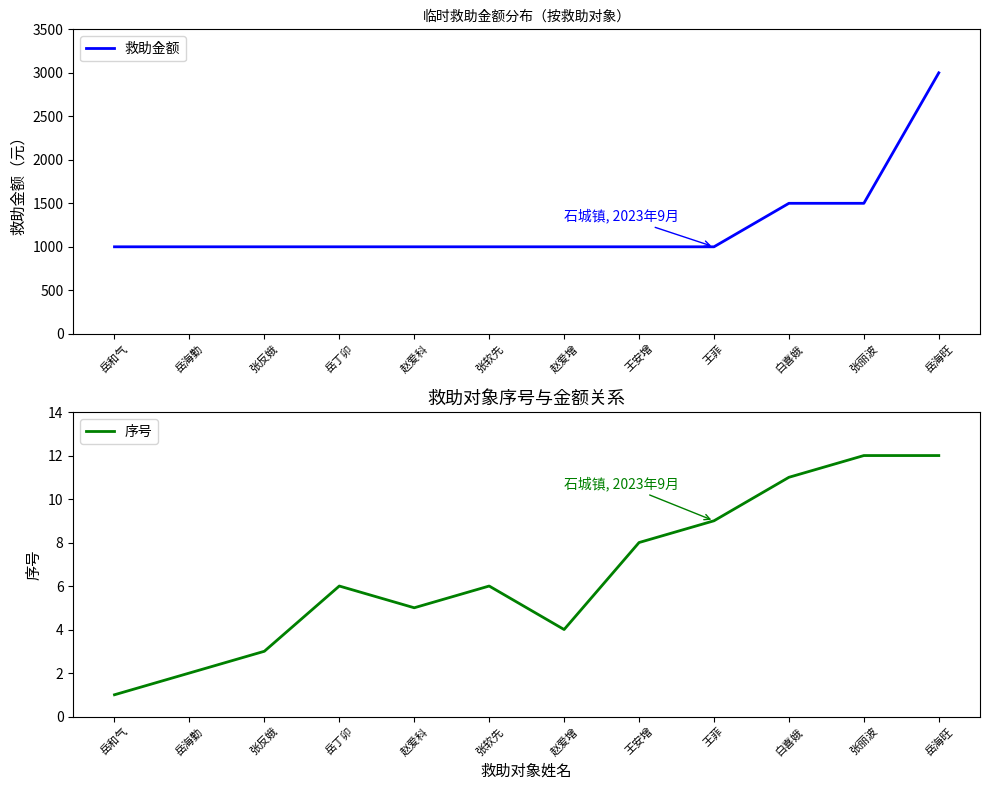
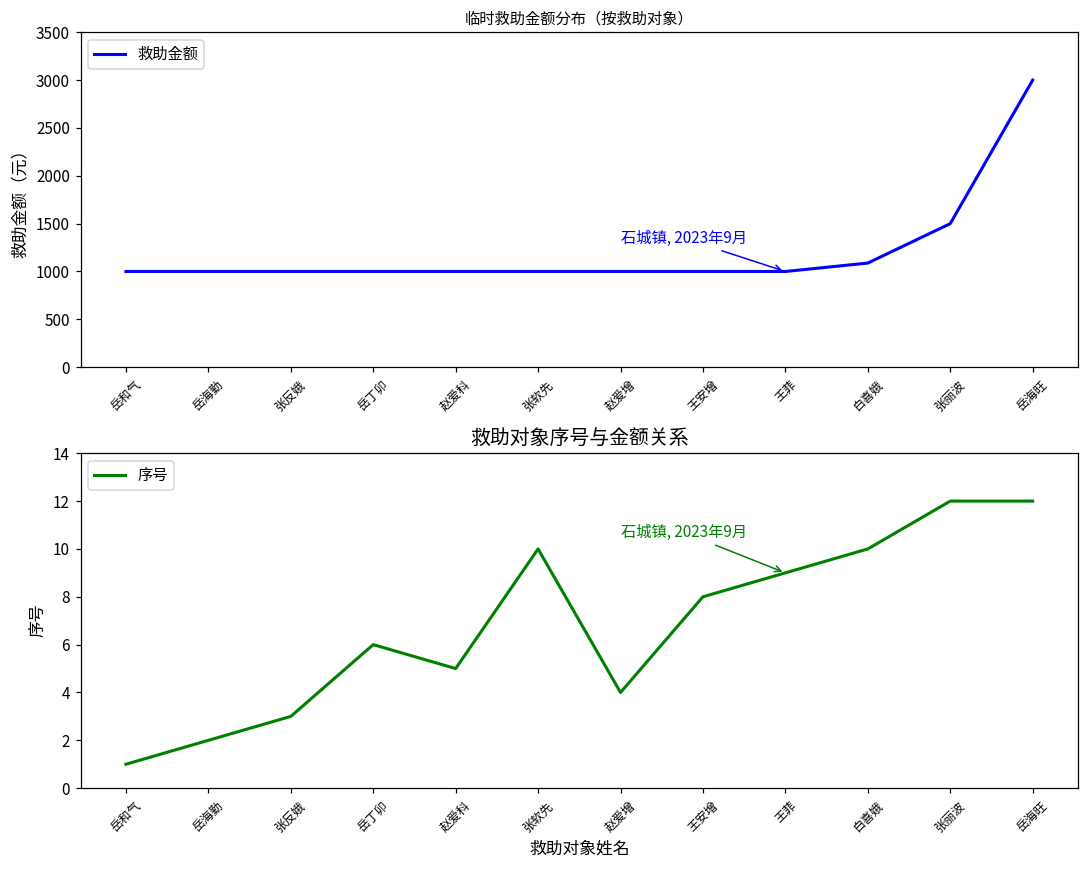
临时救助金额分布（按救助对象）, 白喜娥: 1500 -> 1100
救助对象序号与金额关系, 张软先: 6 -> 10
救助对象序号与金额关系, 白喜娥: 11 -> 10
